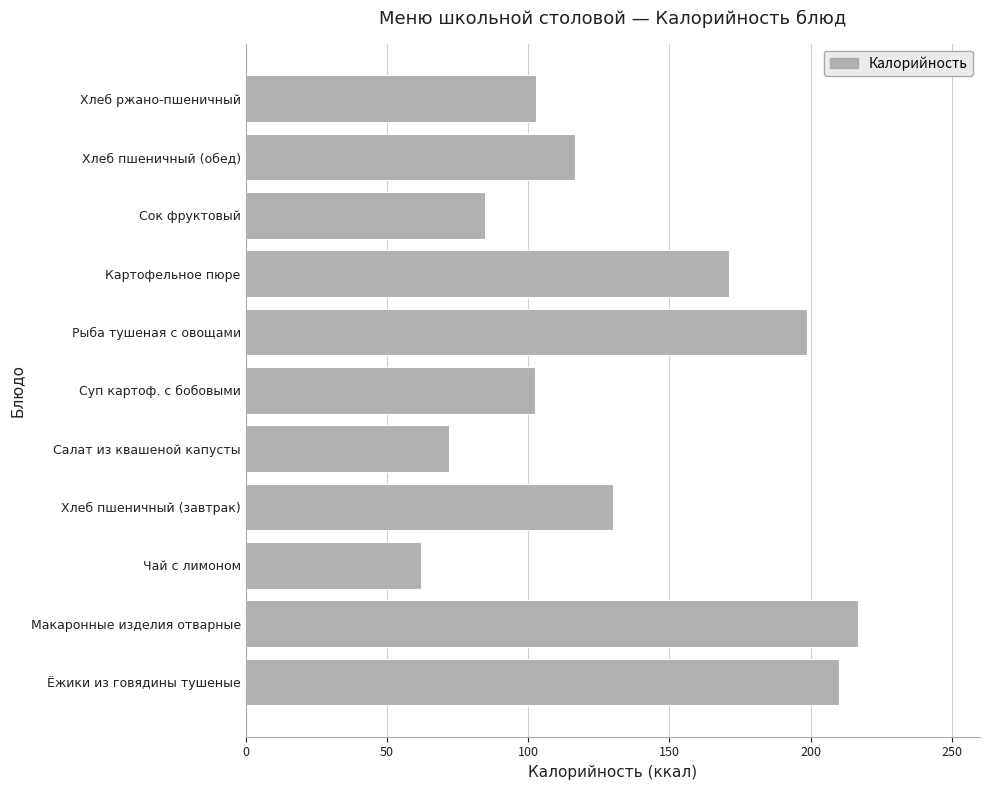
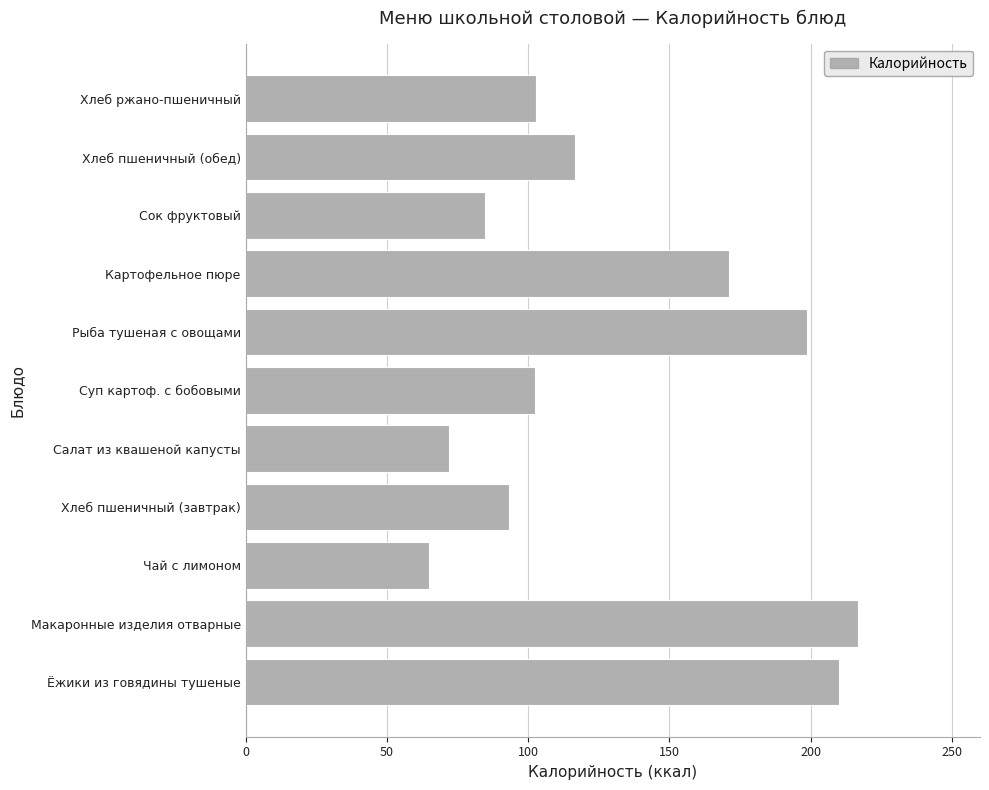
Хлеб пшеничный (завтрак): 130 -> 93
Чай с лимоном: 62 -> 65
